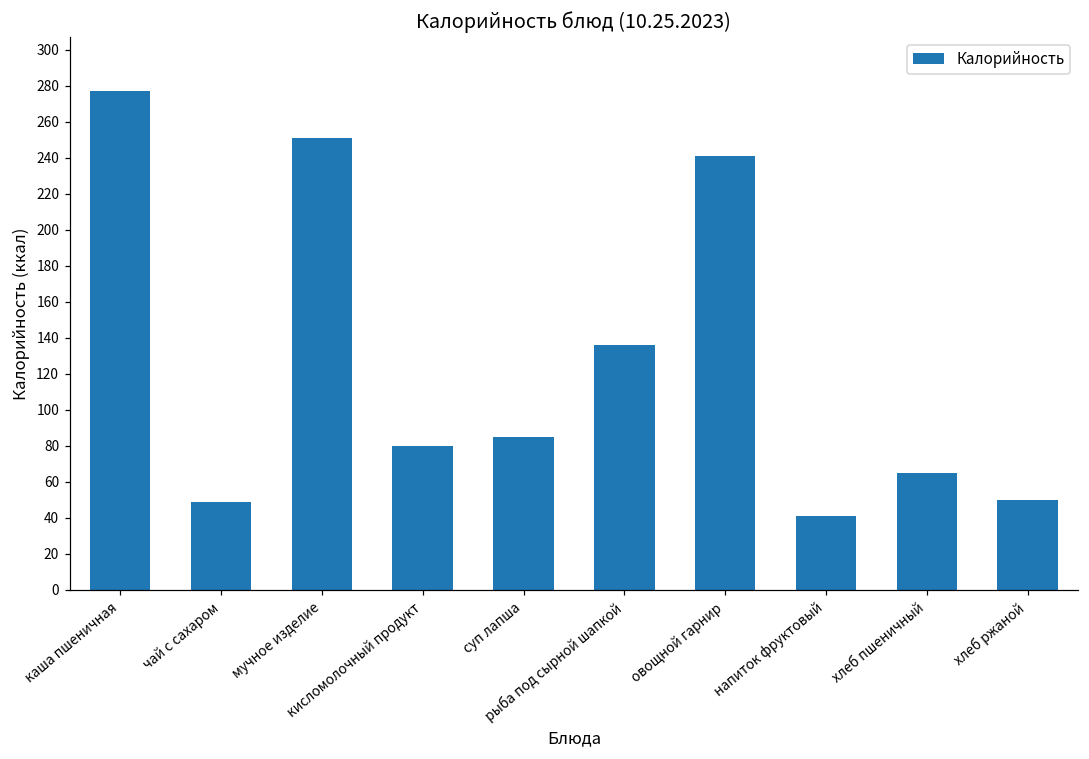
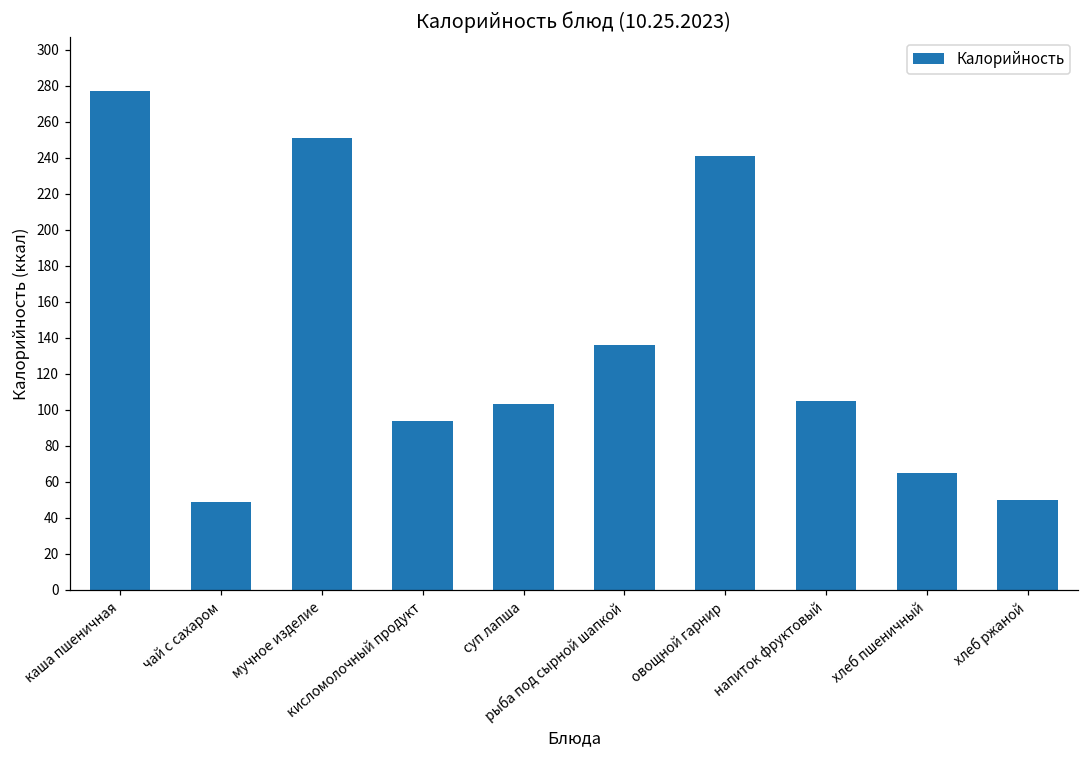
кисломолочный продукт: 80 -> 94
суп лапша: 85 -> 103
напиток фруктовый: 41 -> 105
